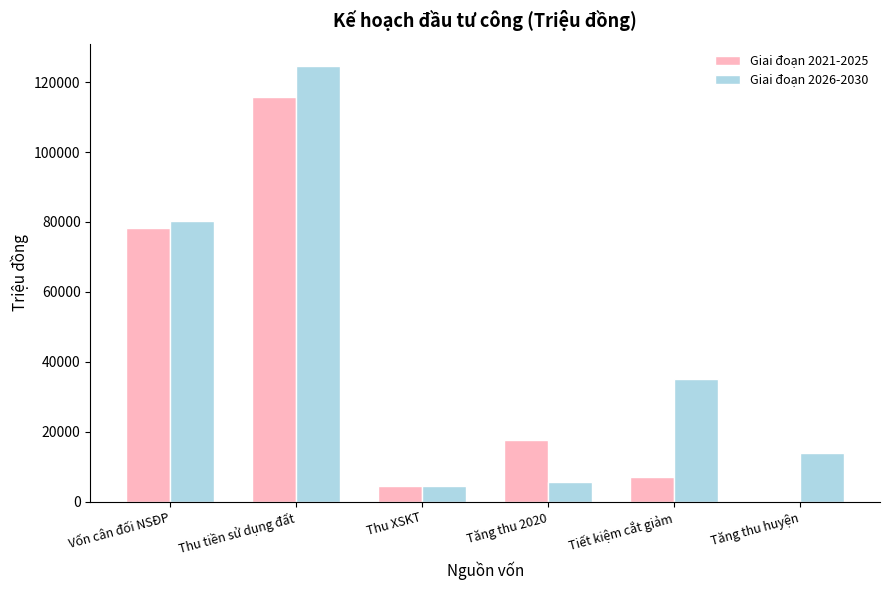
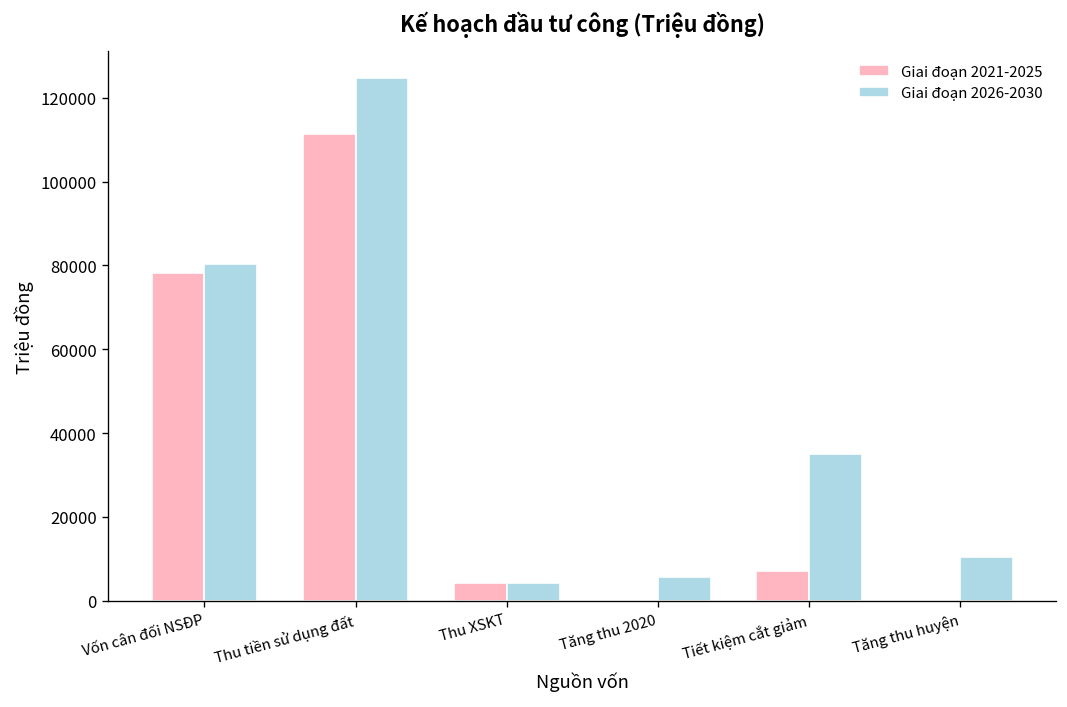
Giai đoạn 2021-2025, Thu tiền sử dụng đất: 116000 -> 111000
Giai đoạn 2021-2025, Tăng thu 2020: 18000 -> 0
Giai đoạn 2026-2030, Tăng thu huyện: 14000 -> 10000
